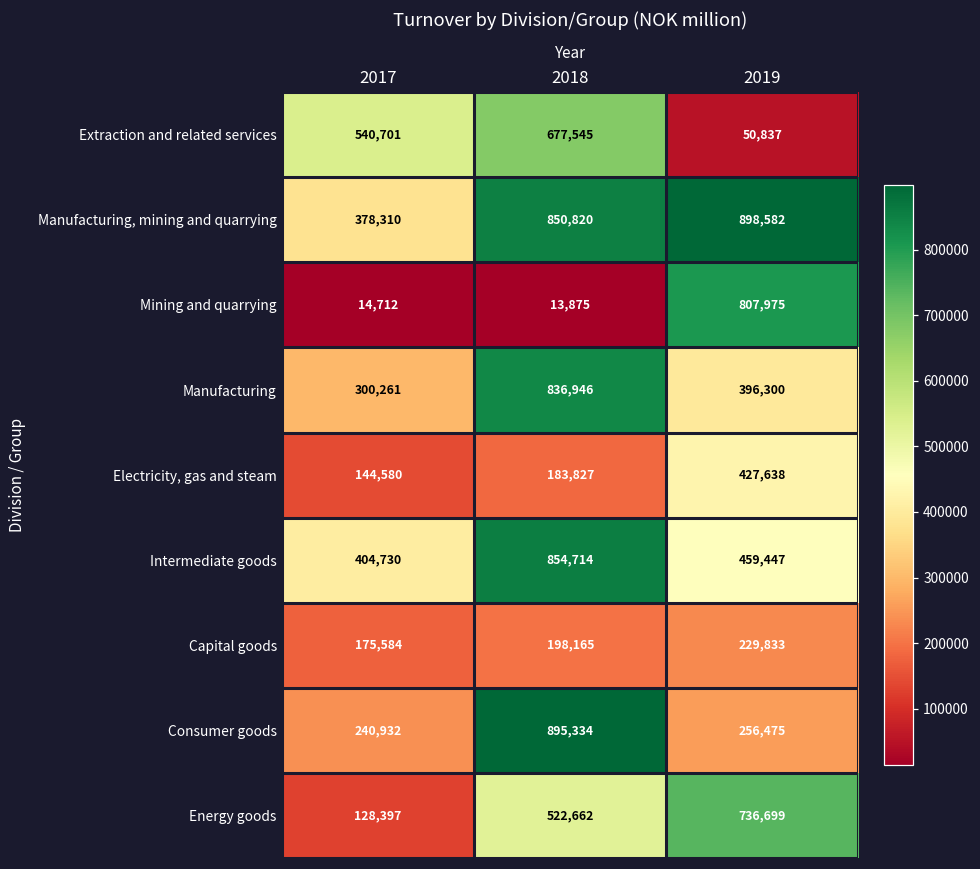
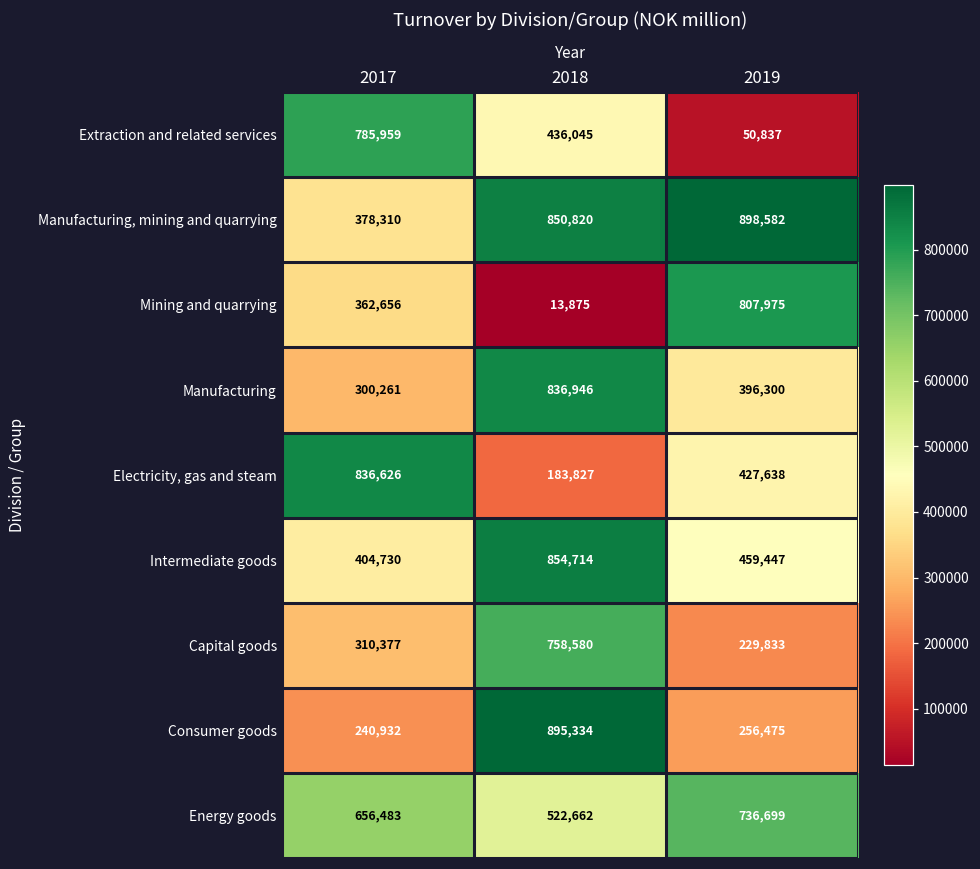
Extraction and related services, 2017: 540,701 -> 785,959
Extraction and related services, 2018: 677,545 -> 436,045
Mining and quarrying, 2017: 14,712 -> 362,656
Electricity, gas and steam, 2017: 144,580 -> 836,626
Capital goods, 2017: 175,584 -> 310,377
Capital goods, 2018: 198,165 -> 758,580
Energy goods, 2017: 128,397 -> 656,483
